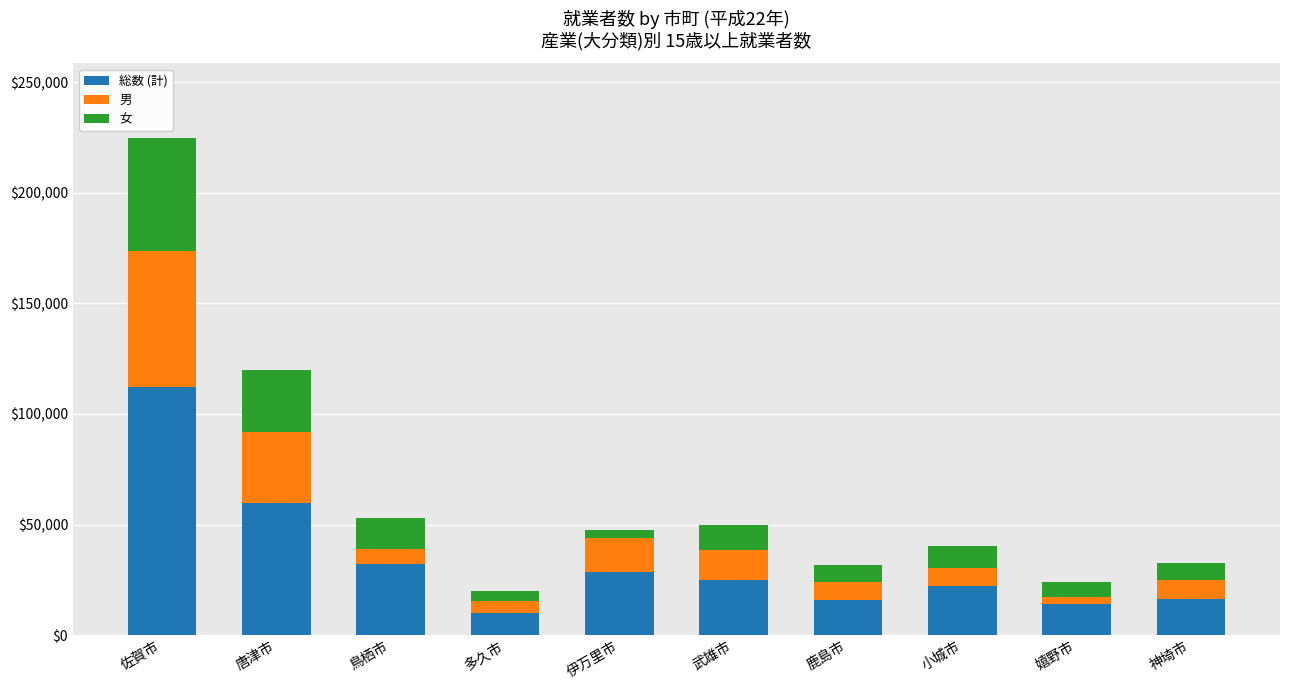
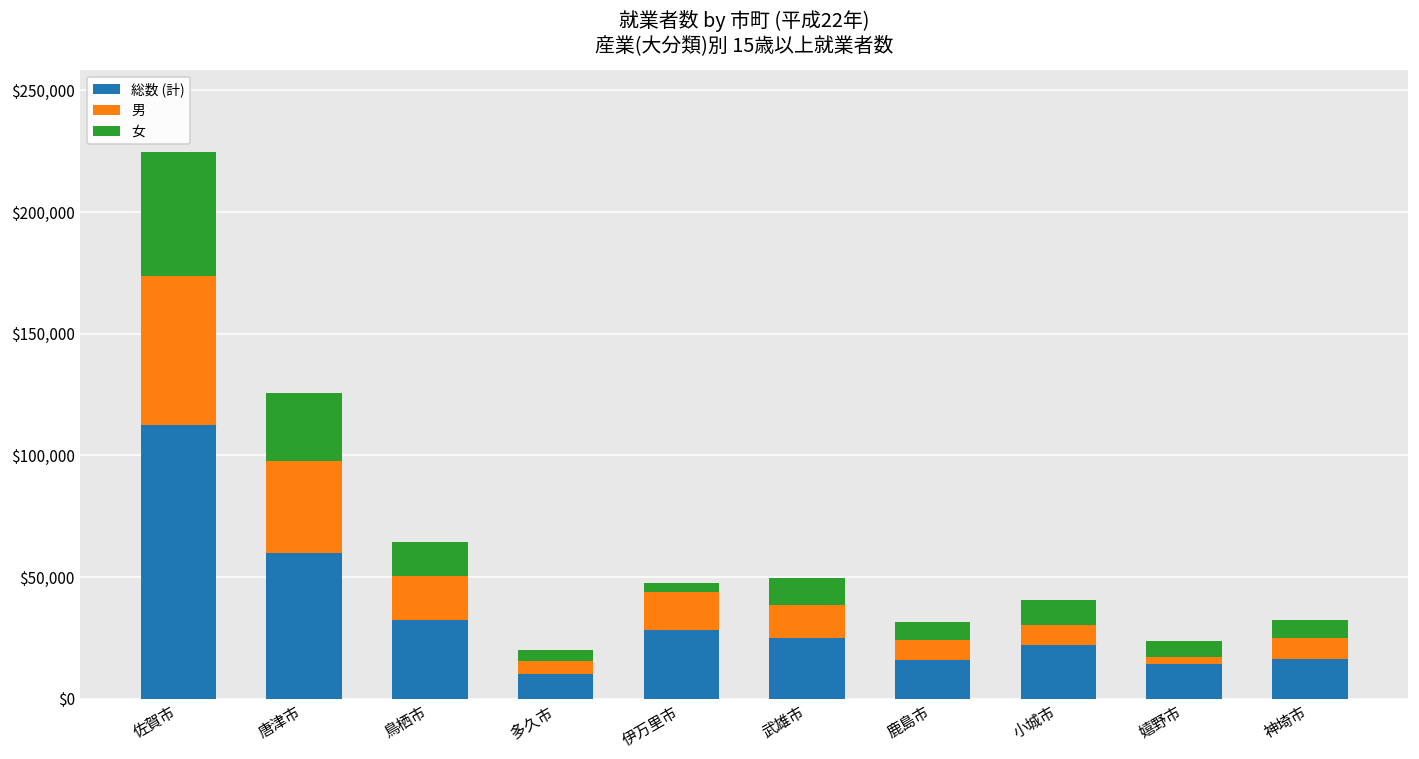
男, 唐津市: $32,000 -> $38,000
男, 鳥栖市: $7,000 -> $18,000
